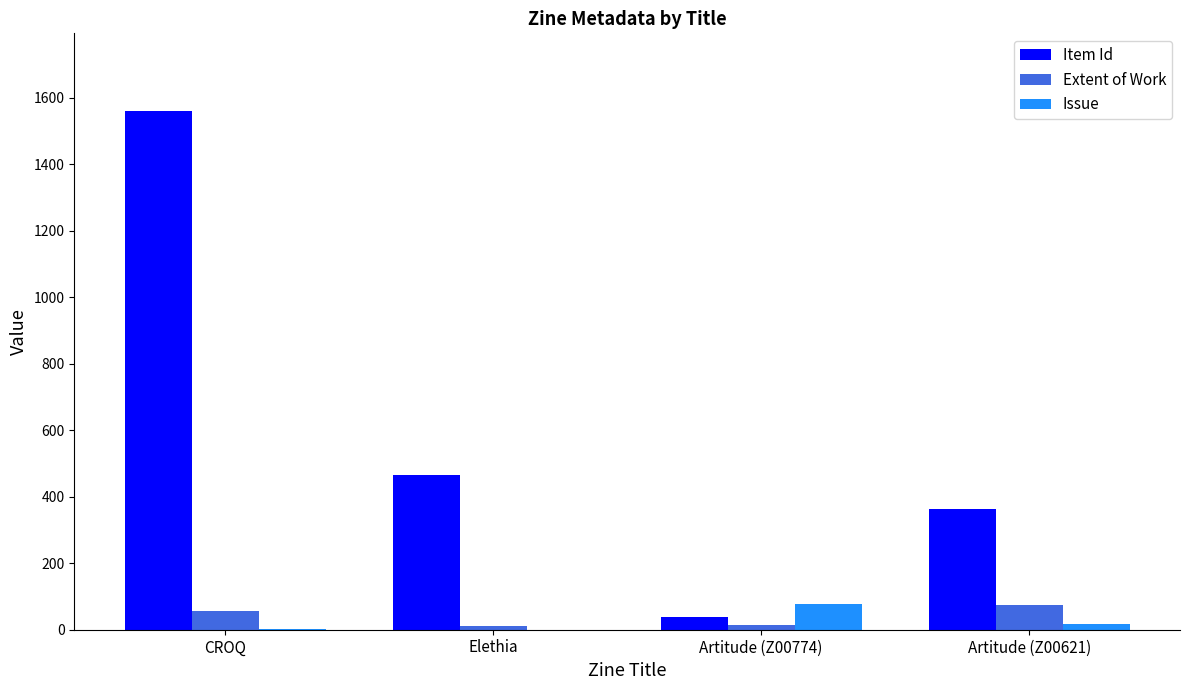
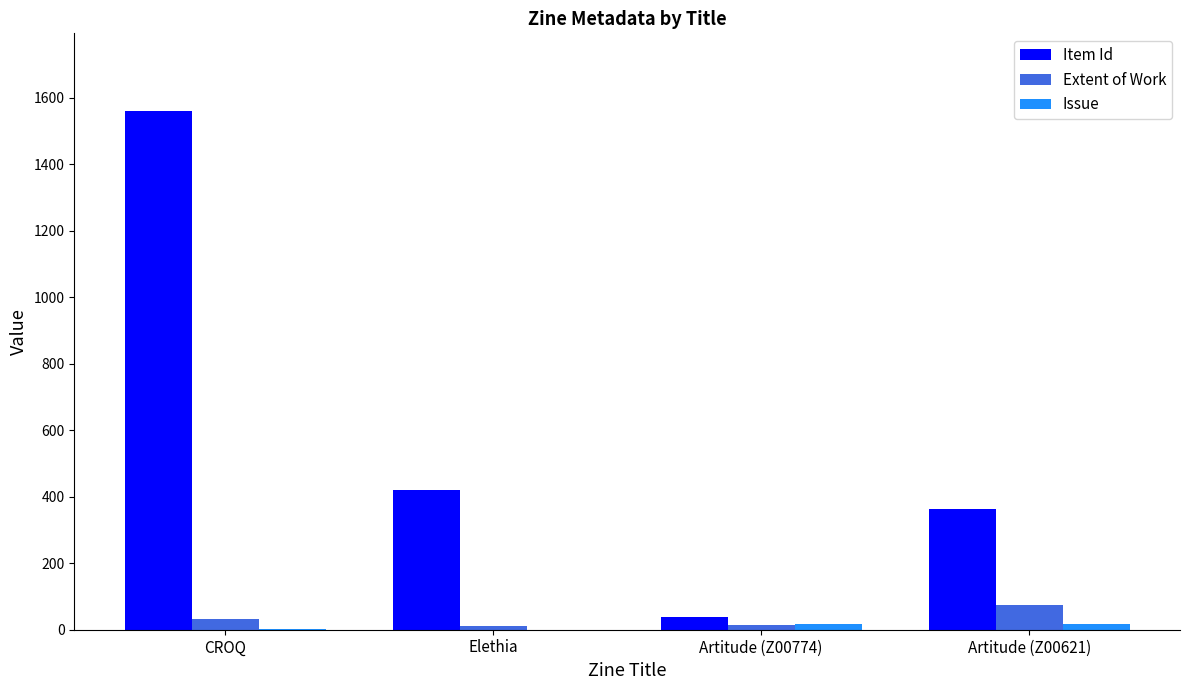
Extent of Work, CROQ: 60 -> 30
Item Id, Elethia: 460 -> 420
Issue, Artitude (Z00774): 80 -> 20
